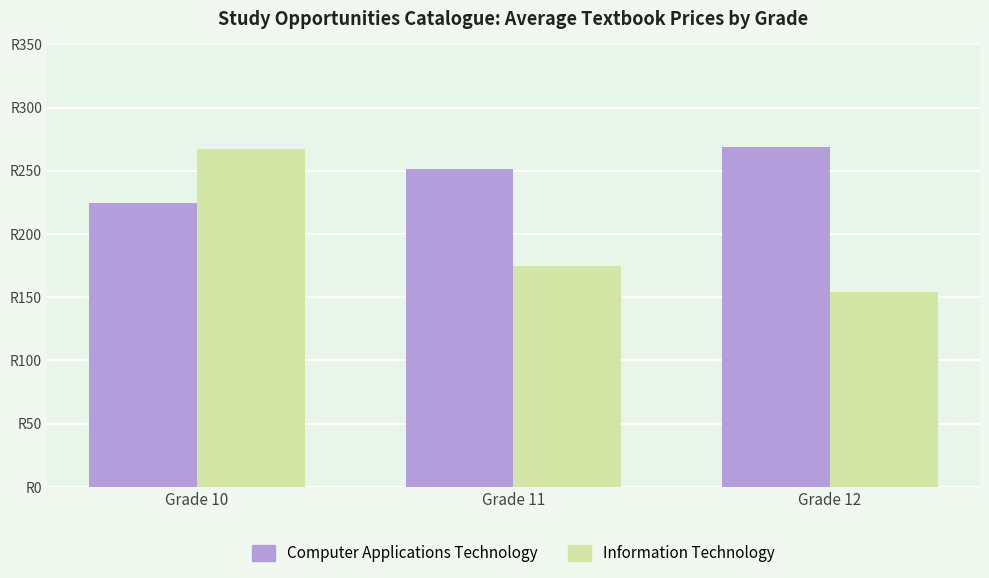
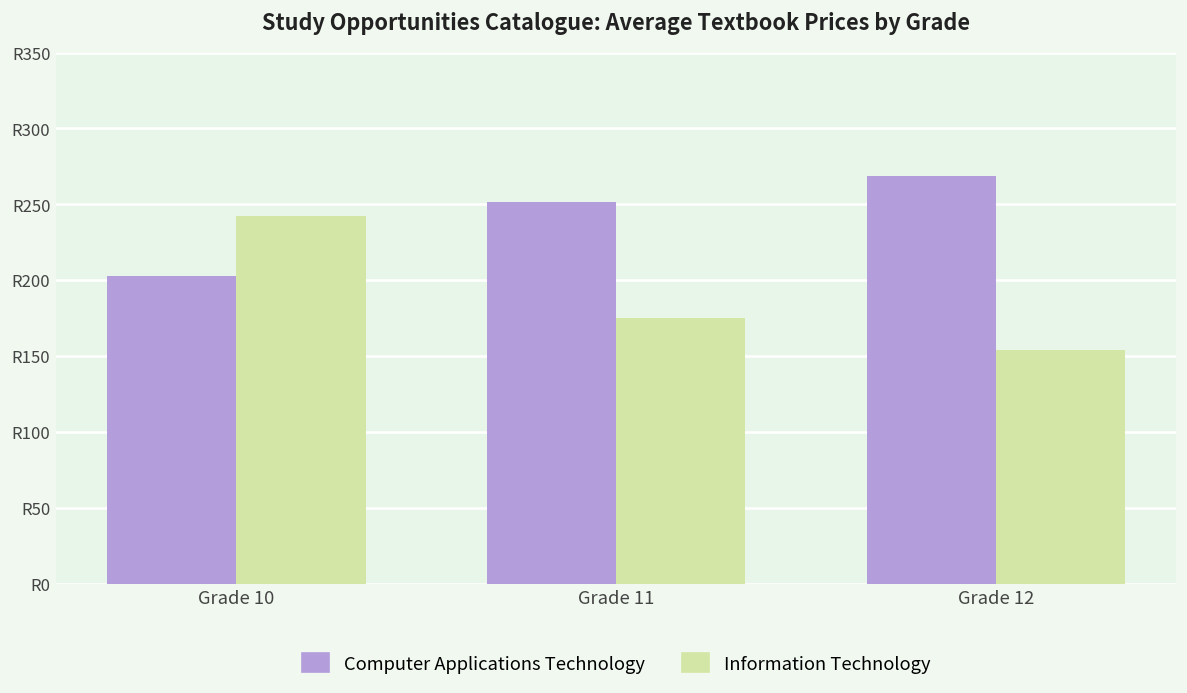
Computer Applications Technology, Grade 10: R225 -> R203
Information Technology, Grade 10: R268 -> R243
